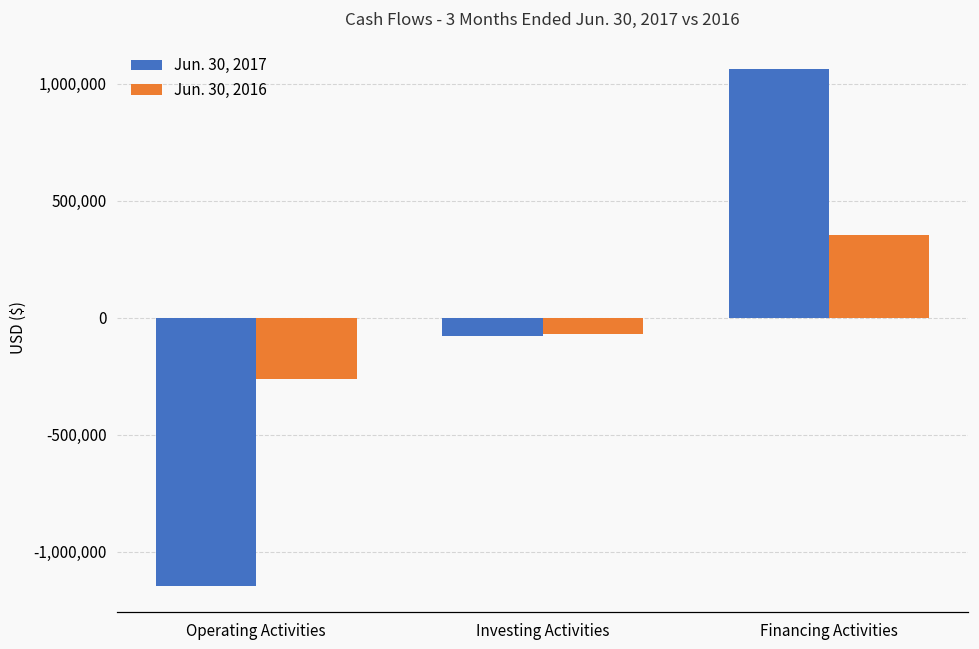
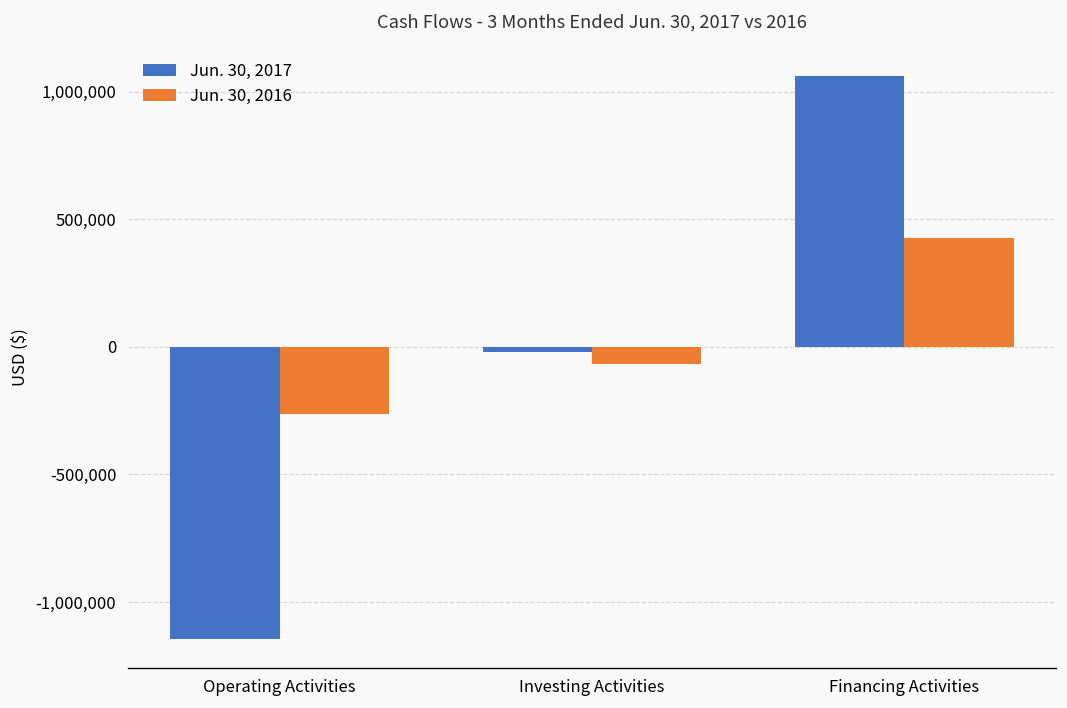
Jun. 30, 2017, Investing Activities: -80,000 -> -20,000
Jun. 30, 2016, Financing Activities: 360,000 -> 420,000
